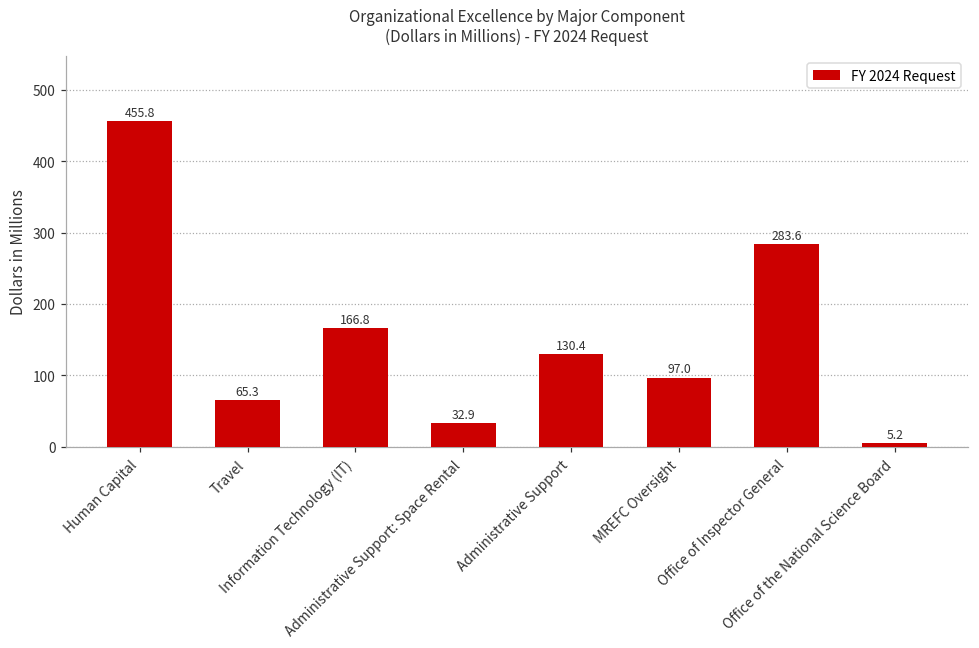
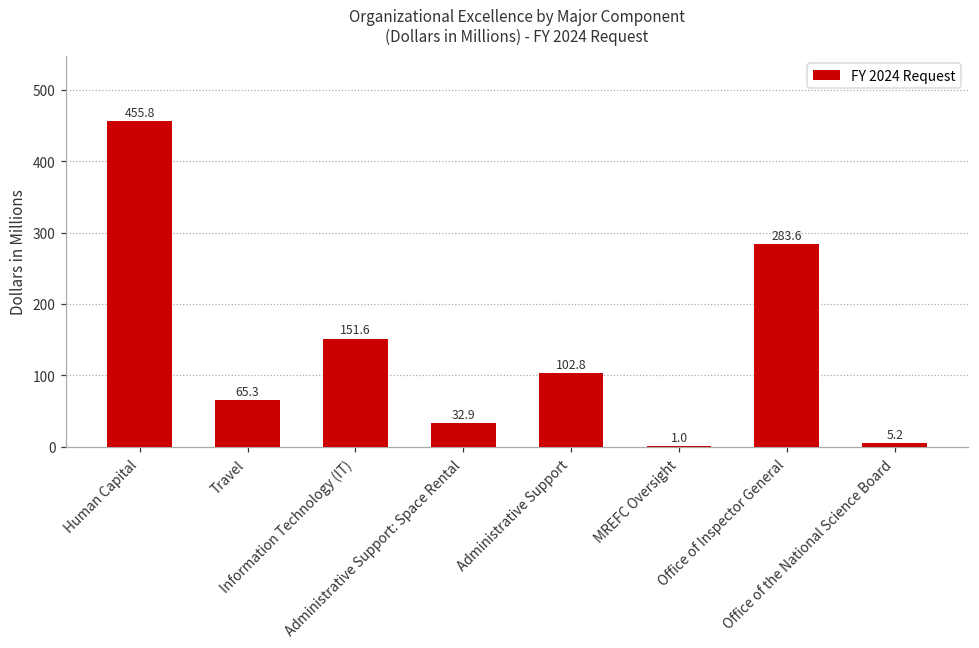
Information Technology (IT): 166.8 -> 151.6
Administrative Support: 130.4 -> 102.8
MREFC Oversight: 97.0 -> 1.0
